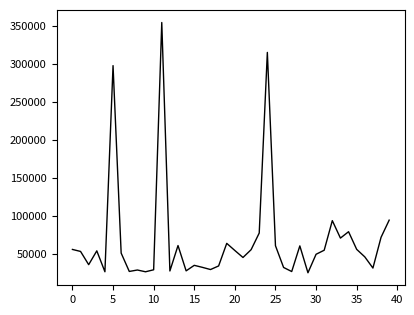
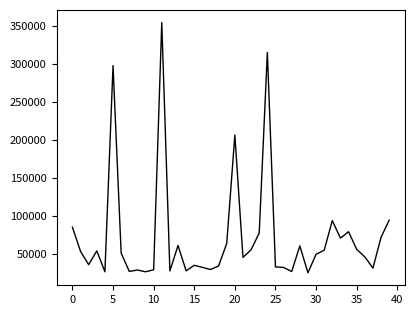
0: 60000 -> 90000
20: 50000 -> 210000
25: 60000 -> 30000
